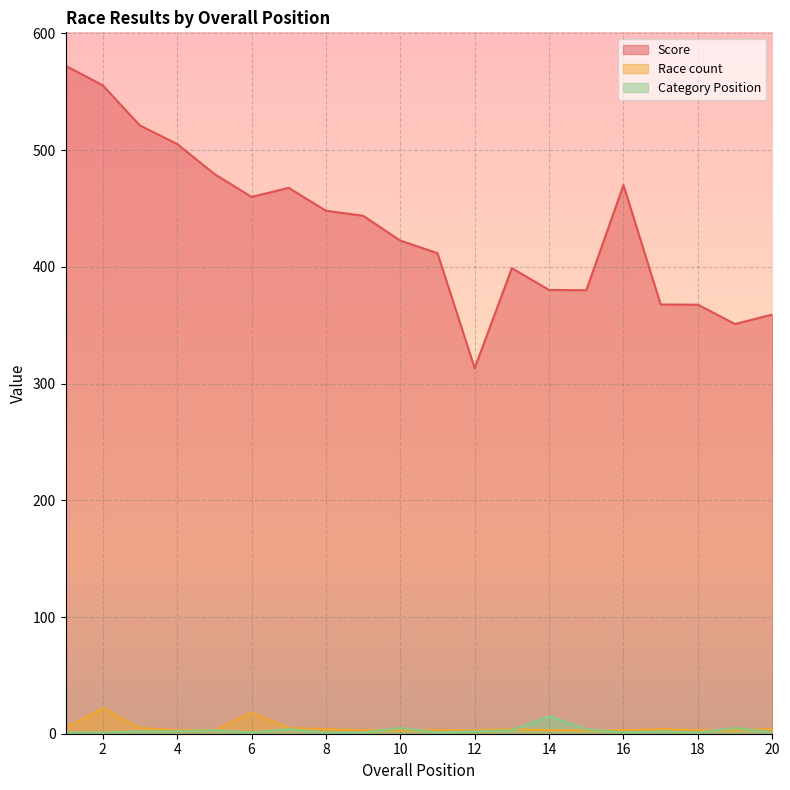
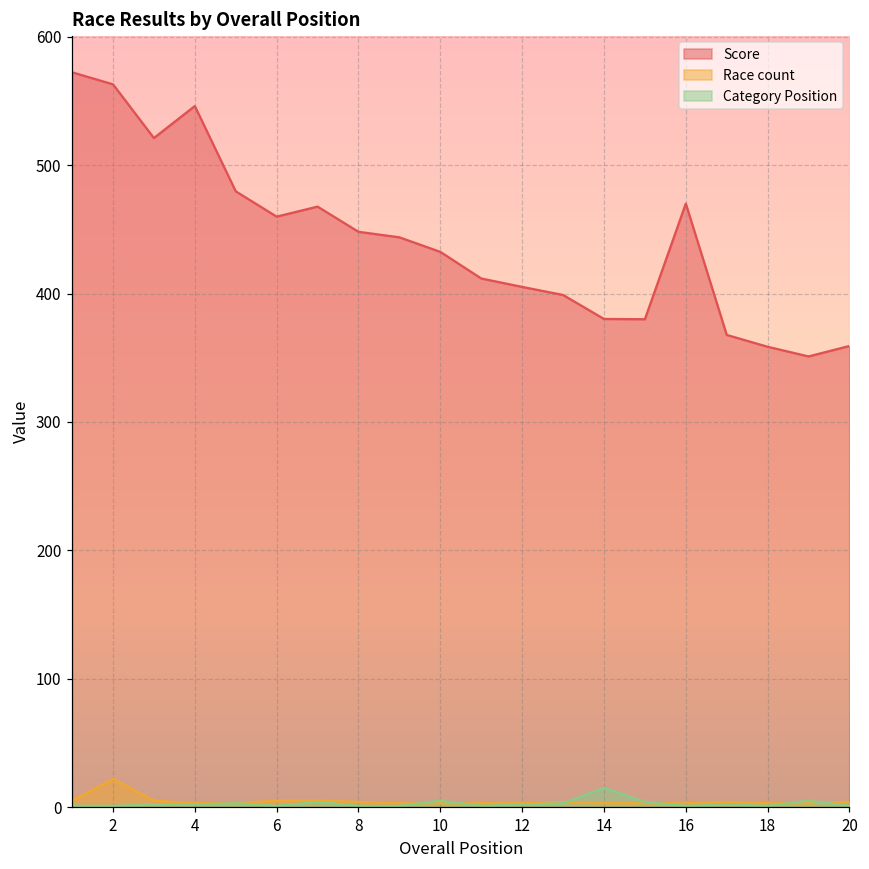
Score, 2: 556 -> 563
Score, 4: 505 -> 546
Race count, 6: 18 -> 5
Score, 10: 423 -> 432
Score, 12: 313 -> 405
Score, 18: 368 -> 359
